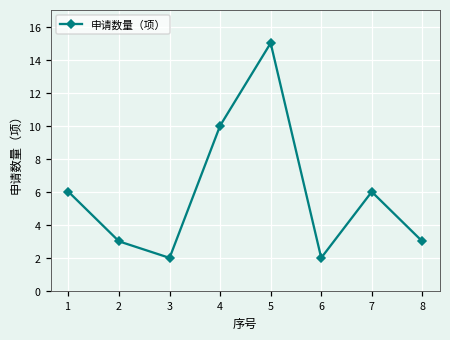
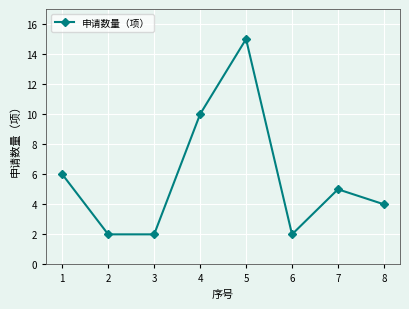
2: 3 -> 2
7: 6 -> 5
8: 3 -> 4
